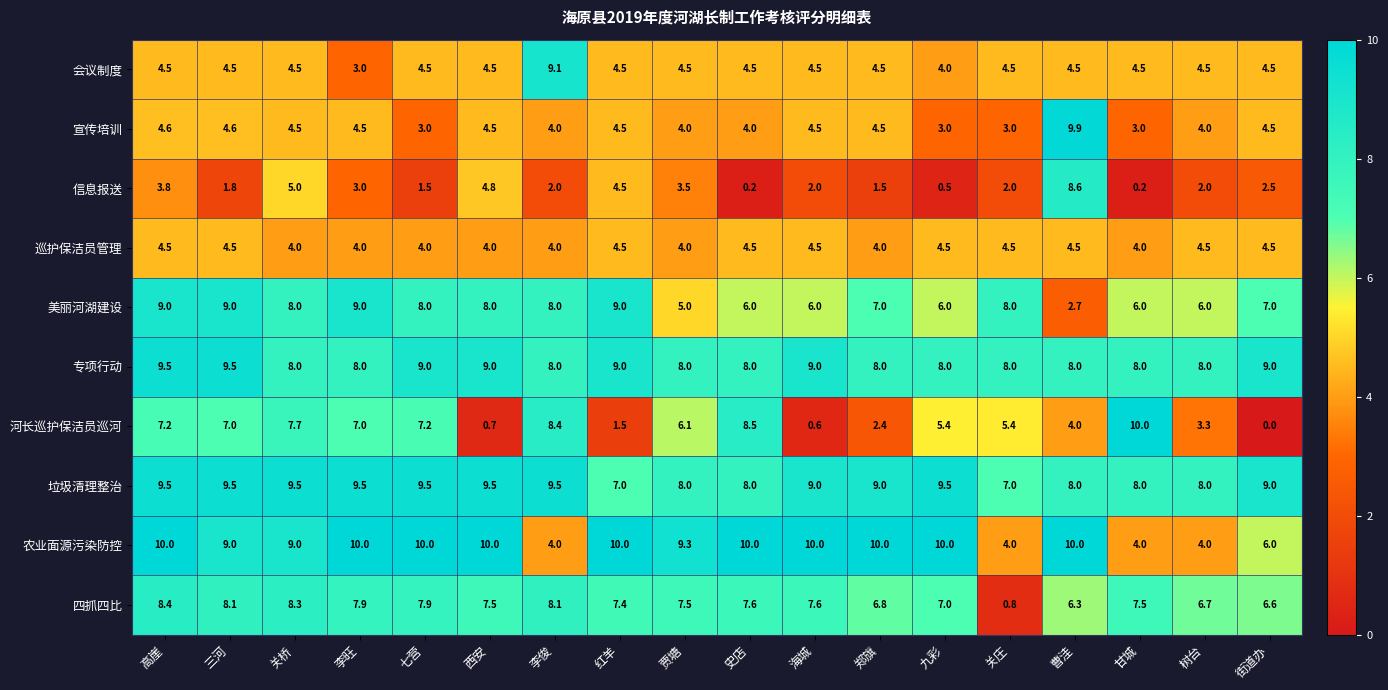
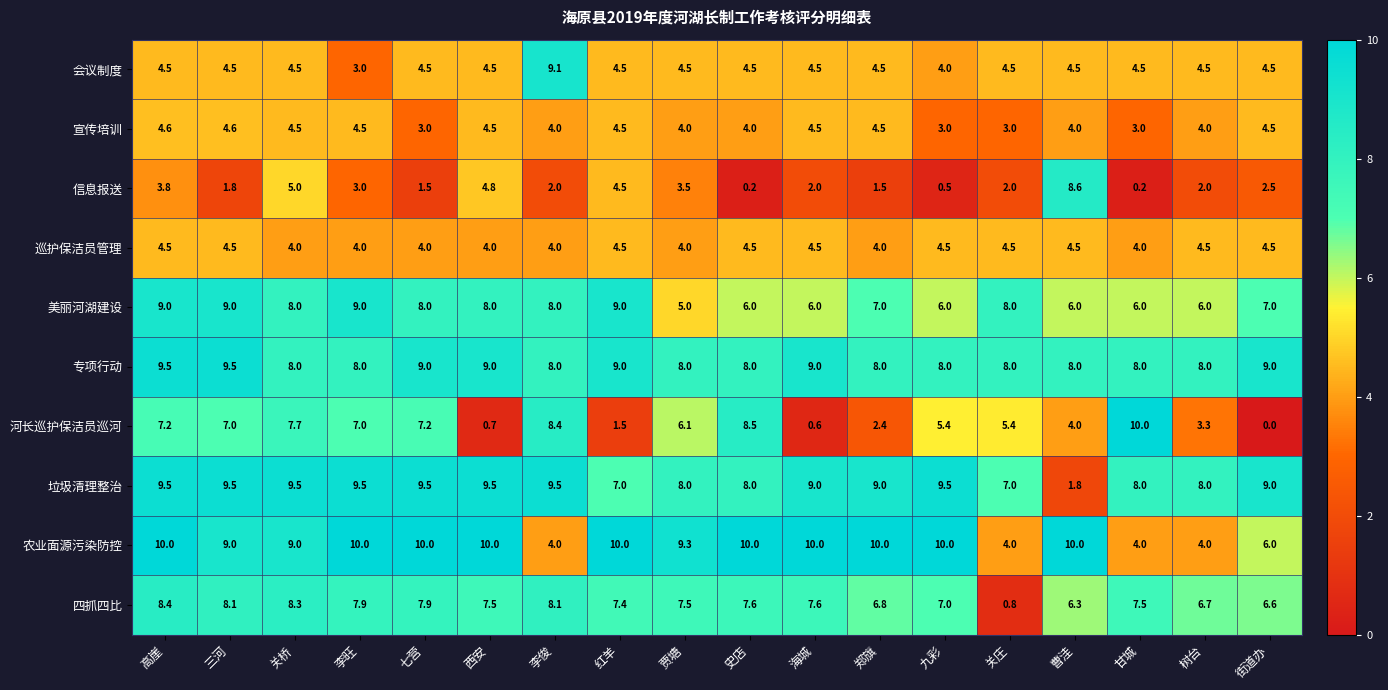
宣传培训, 曹洼: 9.9 -> 4.0
美丽河湖建设, 曹洼: 2.7 -> 6.0
垃圾清理整治, 曹洼: 8.0 -> 1.8
